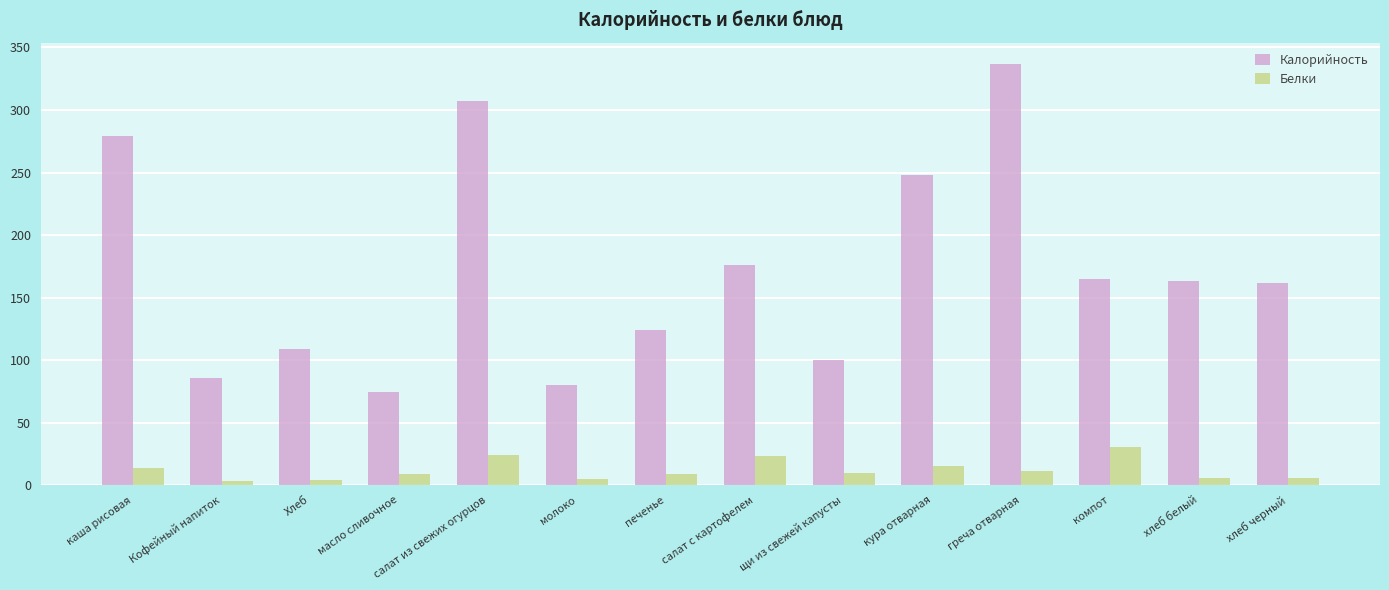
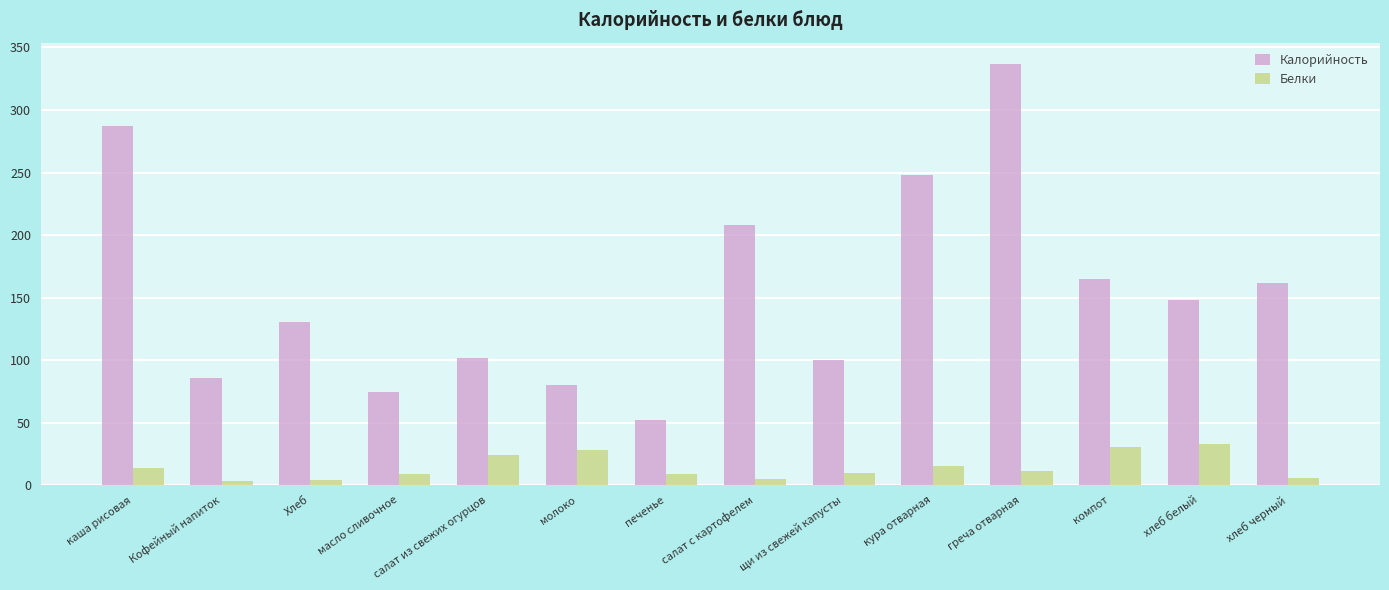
Калорийность, каша рисовая: 279 -> 287
Калорийность, Хлеб: 109 -> 131
Калорийность, салат из свежих огурцов: 307 -> 102
Белки, молоко: 5 -> 28
Калорийность, печенье: 124 -> 52
Калорийность, салат с картофелем: 176 -> 208
Белки, салат с картофелем: 23 -> 5
Калорийность, хлеб белый: 163 -> 148
Белки, хлеб белый: 6 -> 33
